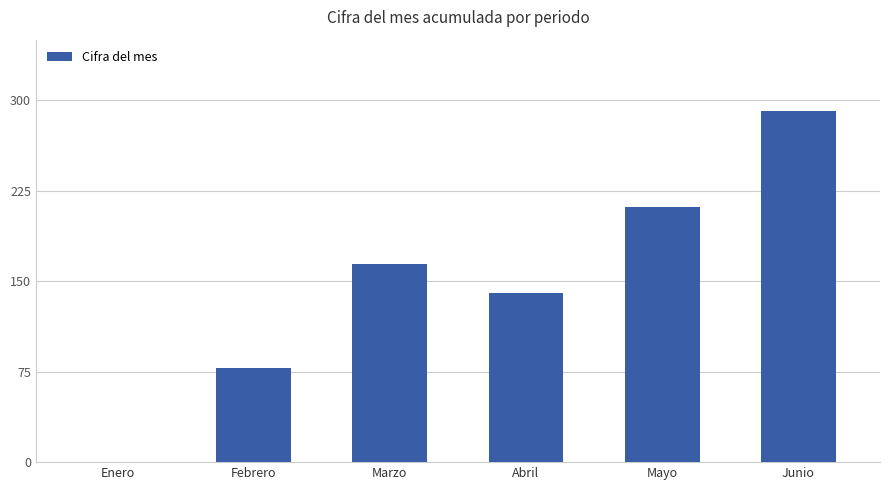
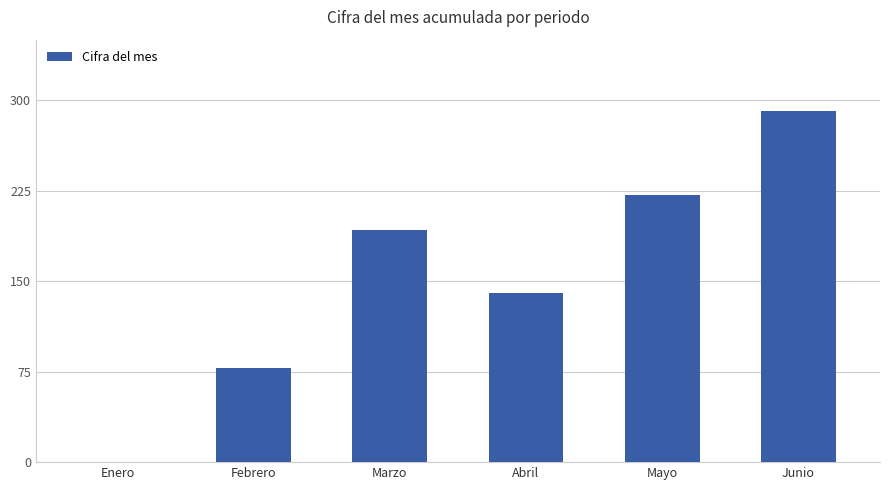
Marzo: 164 -> 193
Mayo: 211 -> 221
